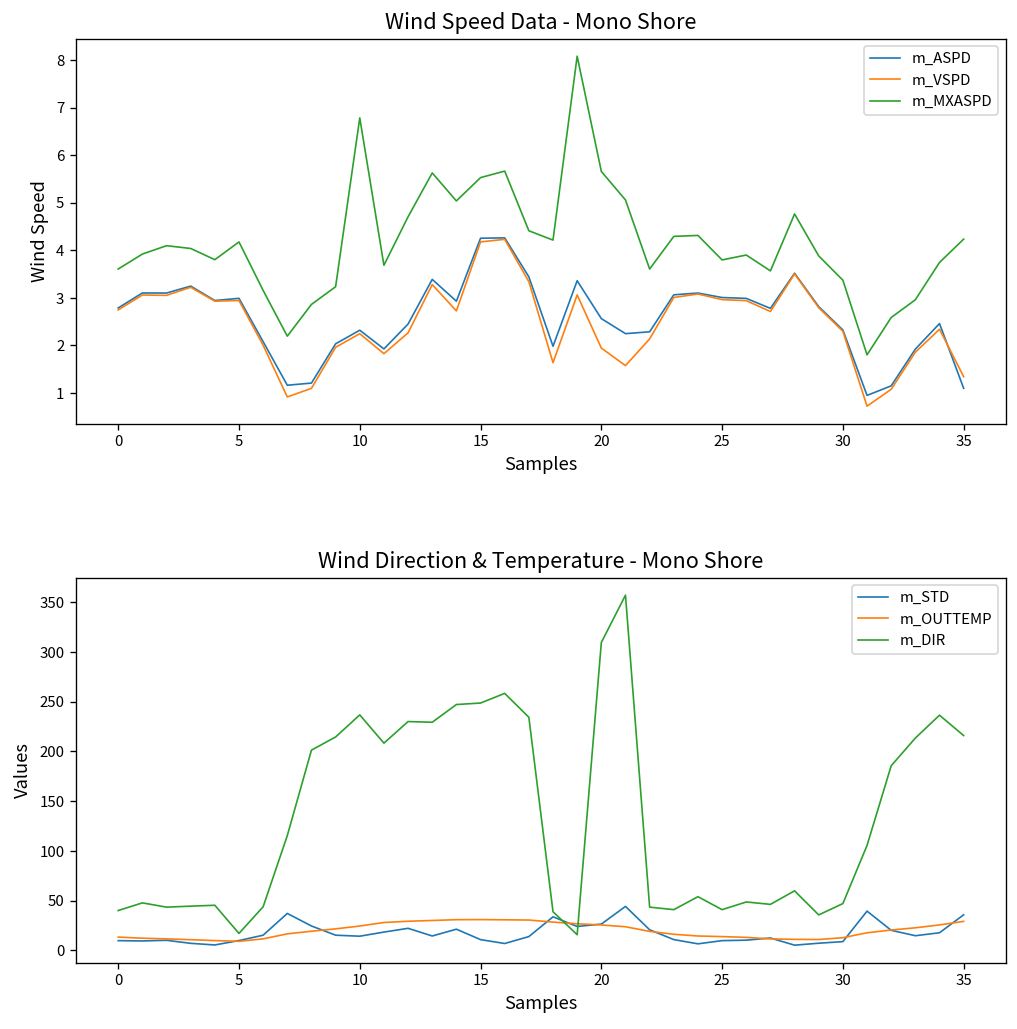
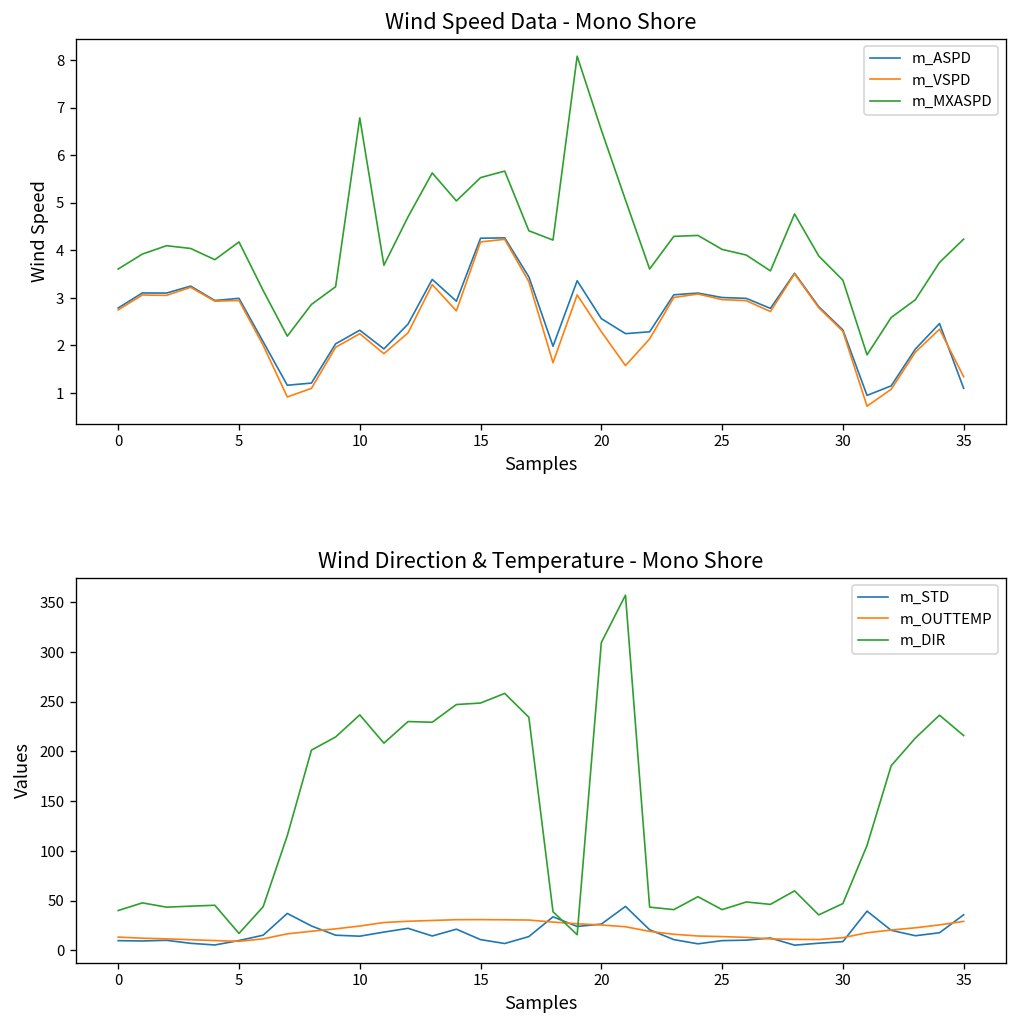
Wind Speed Data - Mono Shore, m_VSPD, 20: 1.9 -> 2.3
Wind Speed Data - Mono Shore, m_MXASPD, 20: 5.7 -> 6.5
Wind Speed Data - Mono Shore, m_MXASPD, 25: 3.8 -> 4.0
